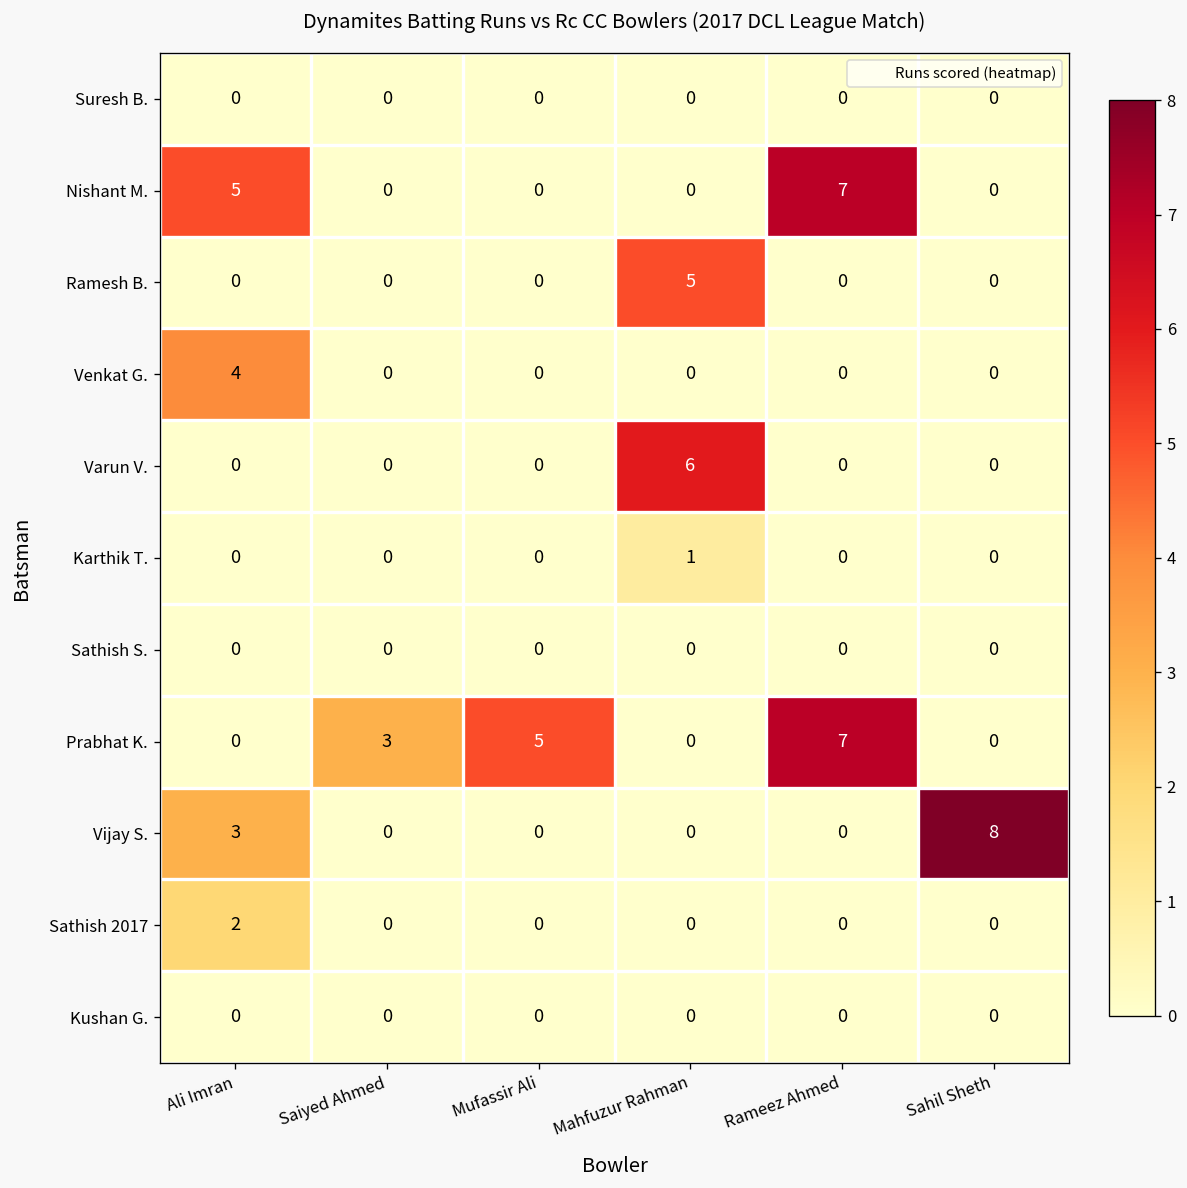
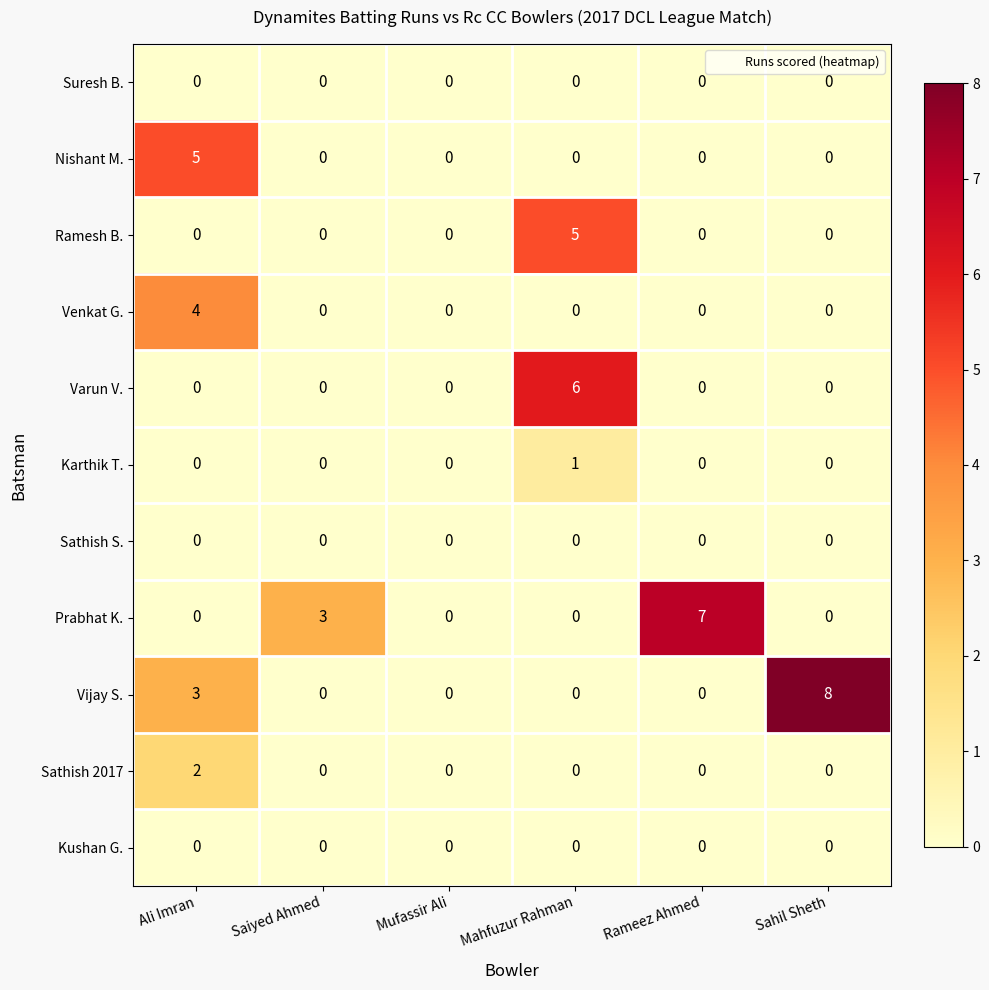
Nishant M., Rameez Ahmed: 7 -> 0
Prabhat K., Mufassir Ali: 5 -> 0
